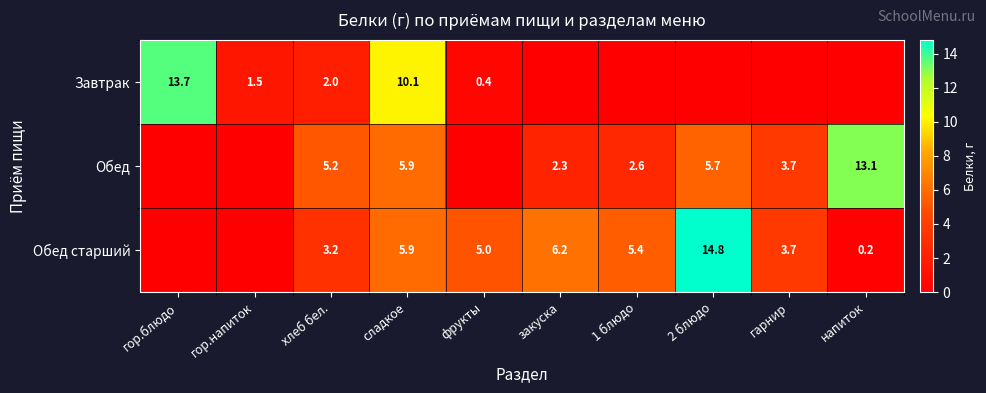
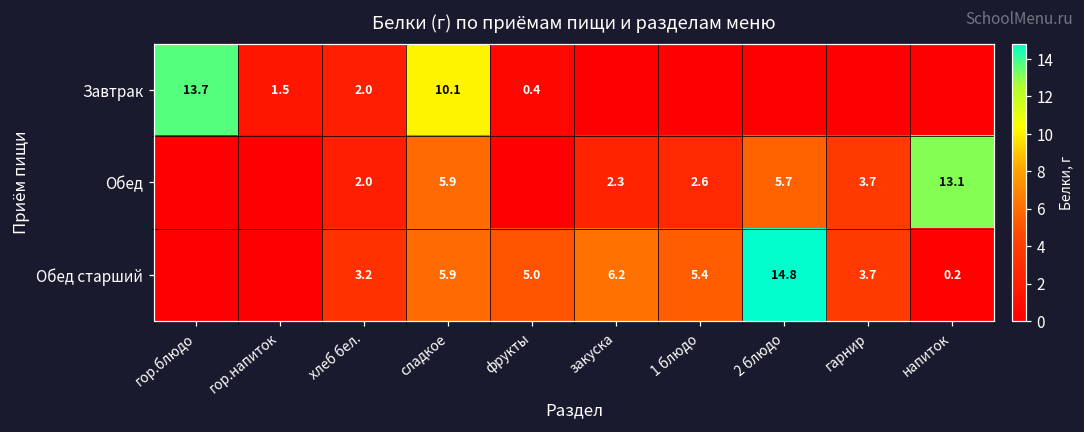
Обед, хлеб бел.: 5.2 -> 2.0
